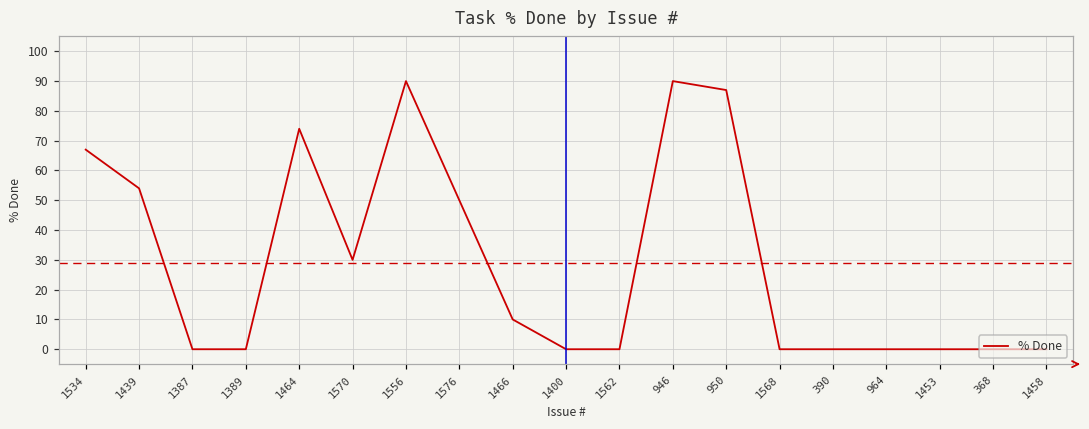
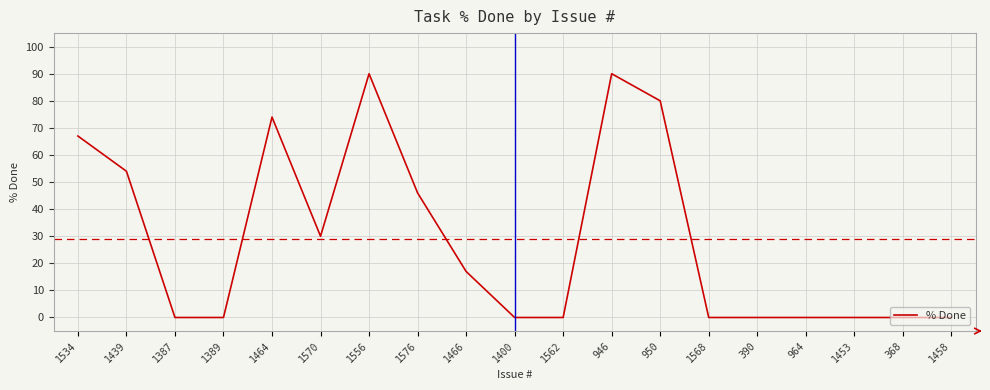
1576: 50 -> 46
1466: 10 -> 17
950: 87 -> 80
